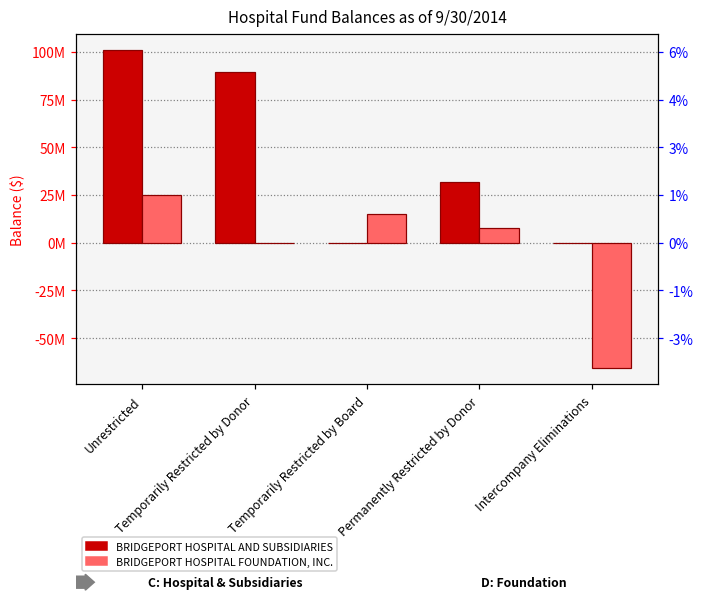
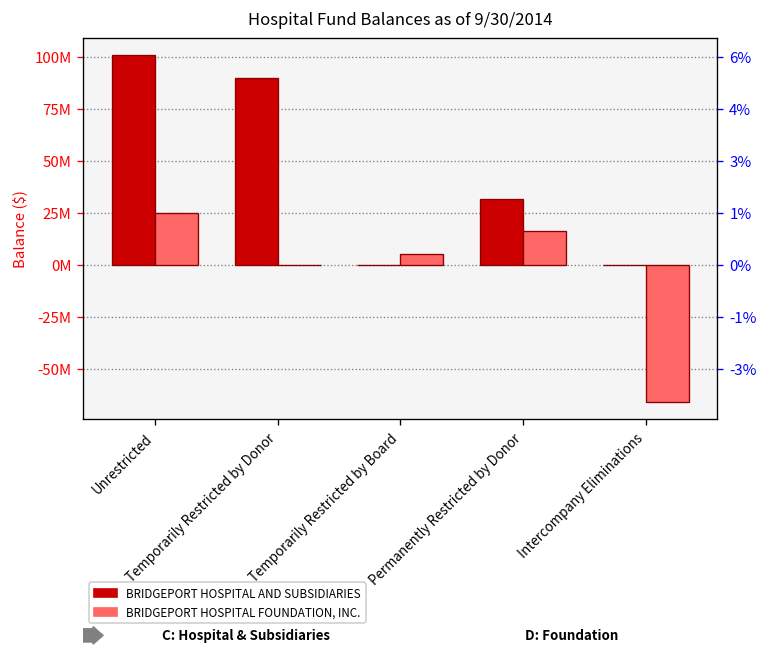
BRIDGEPORT HOSPITAL FOUNDATION, INC., Temporarily Restricted by Board: 15000000 -> 5000000
BRIDGEPORT HOSPITAL FOUNDATION, INC., Permanently Restricted by Donor: 7000000 -> 16000000
